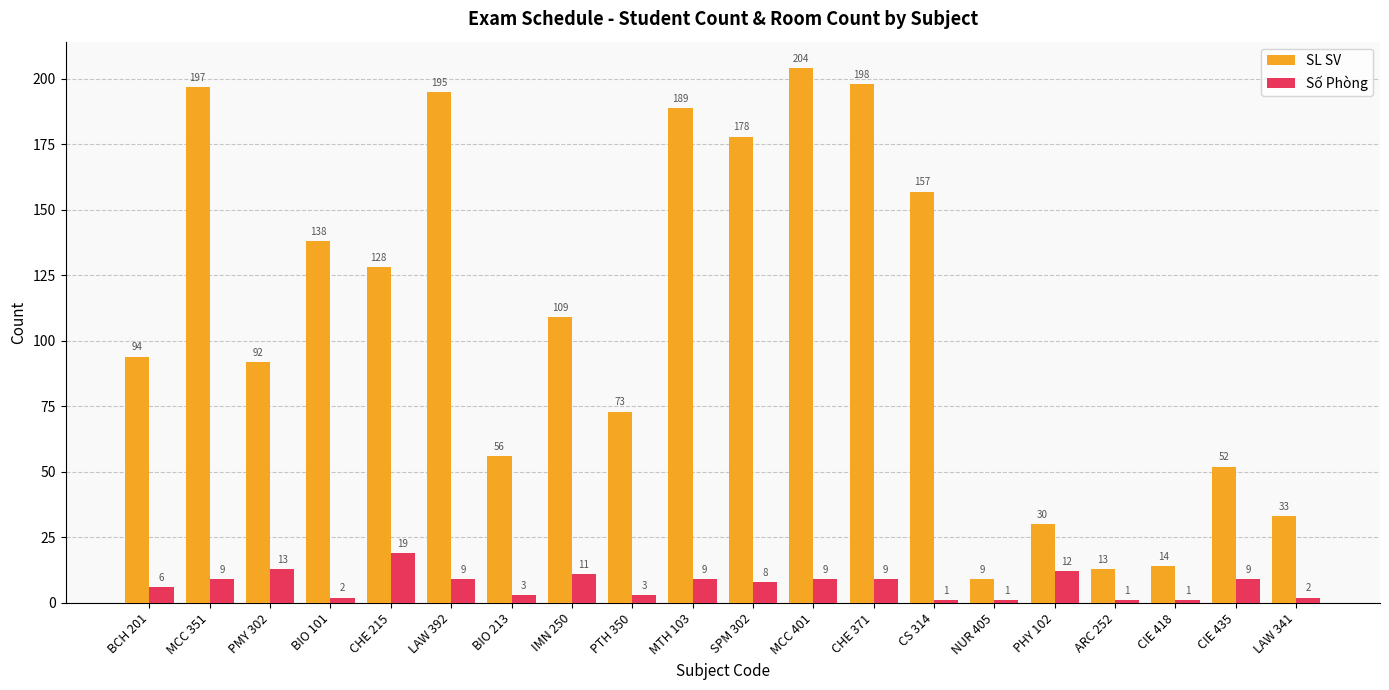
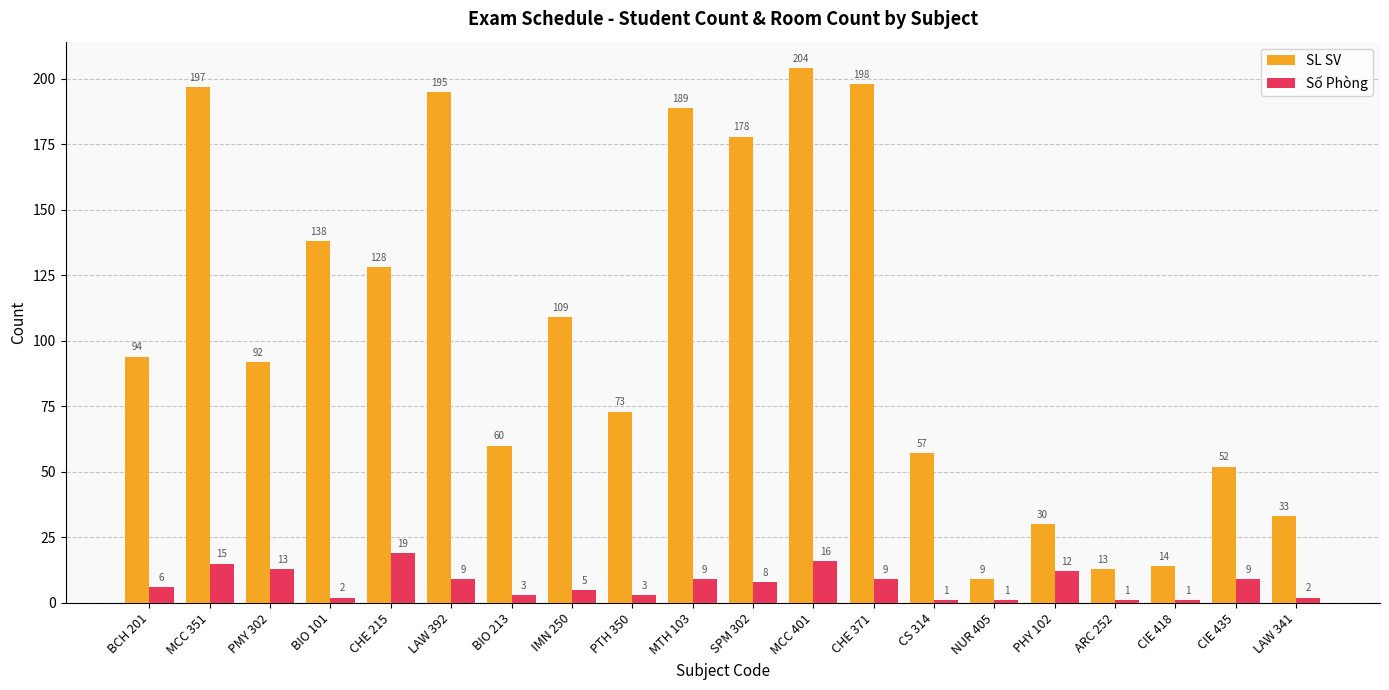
Số Phòng, MCC 351: 9 -> 15
SL SV, BIO 213: 56 -> 60
Số Phòng, IMN 250: 11 -> 5
Số Phòng, MCC 401: 9 -> 16
SL SV, CS 314: 157 -> 57
